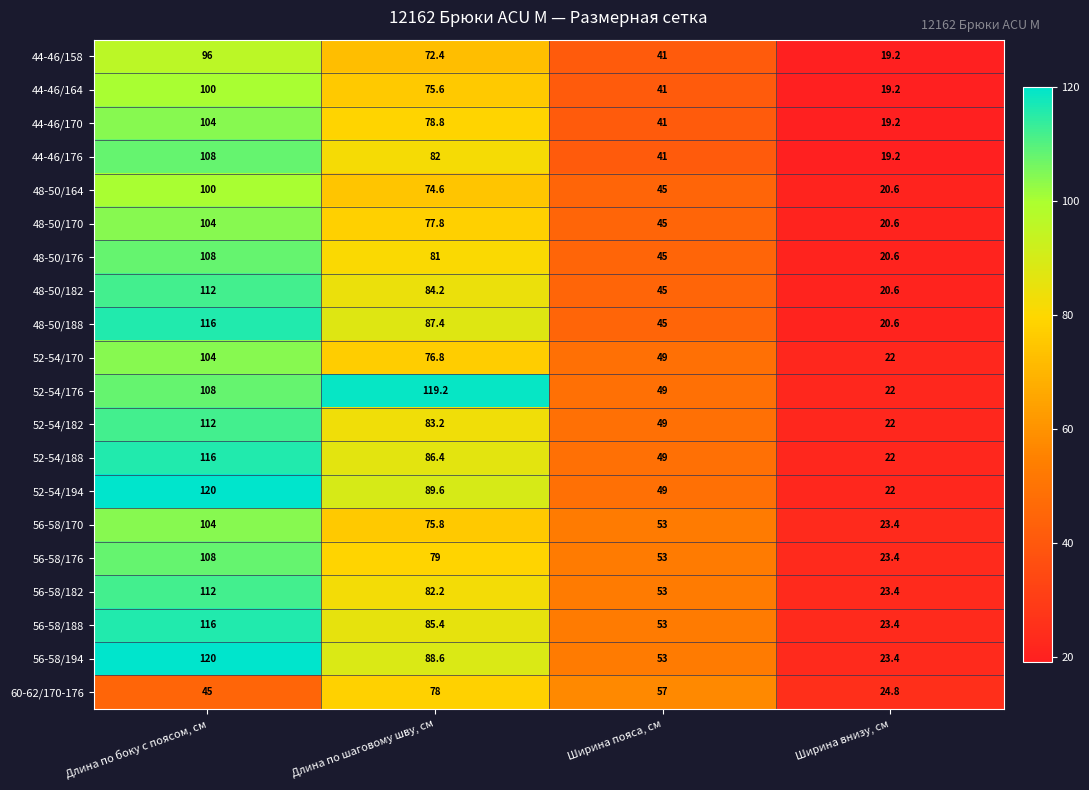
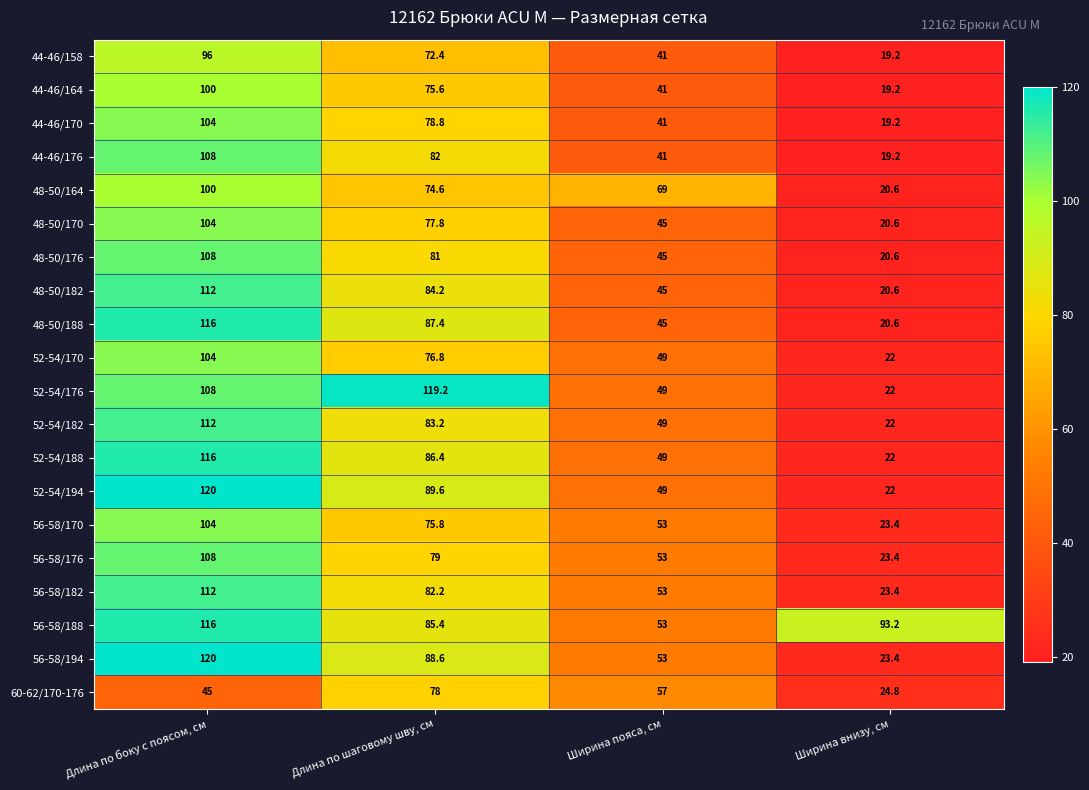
48-50/164, Ширина пояса, см: 45 -> 69
56-58/188, Ширина внизу, см: 23.4 -> 93.2
